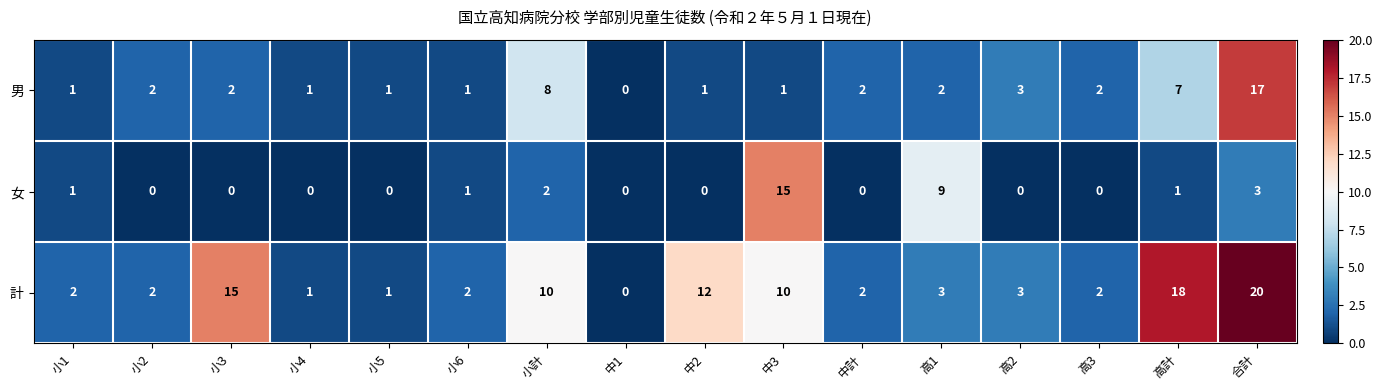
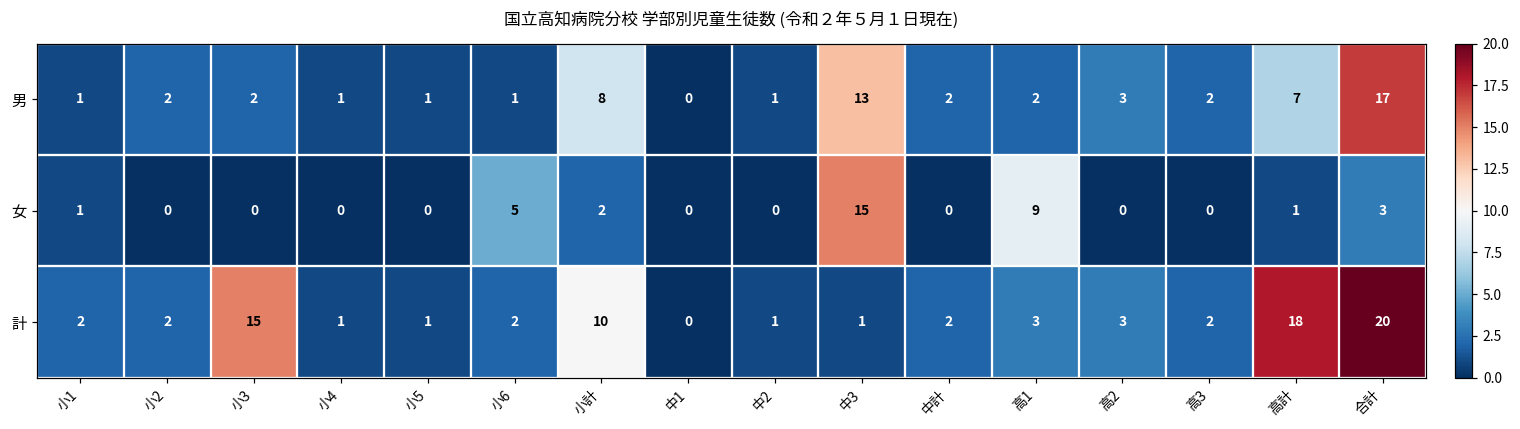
男, 中3: 1 -> 13
女, 小6: 1 -> 5
計, 中2: 12 -> 1
計, 中3: 10 -> 1
